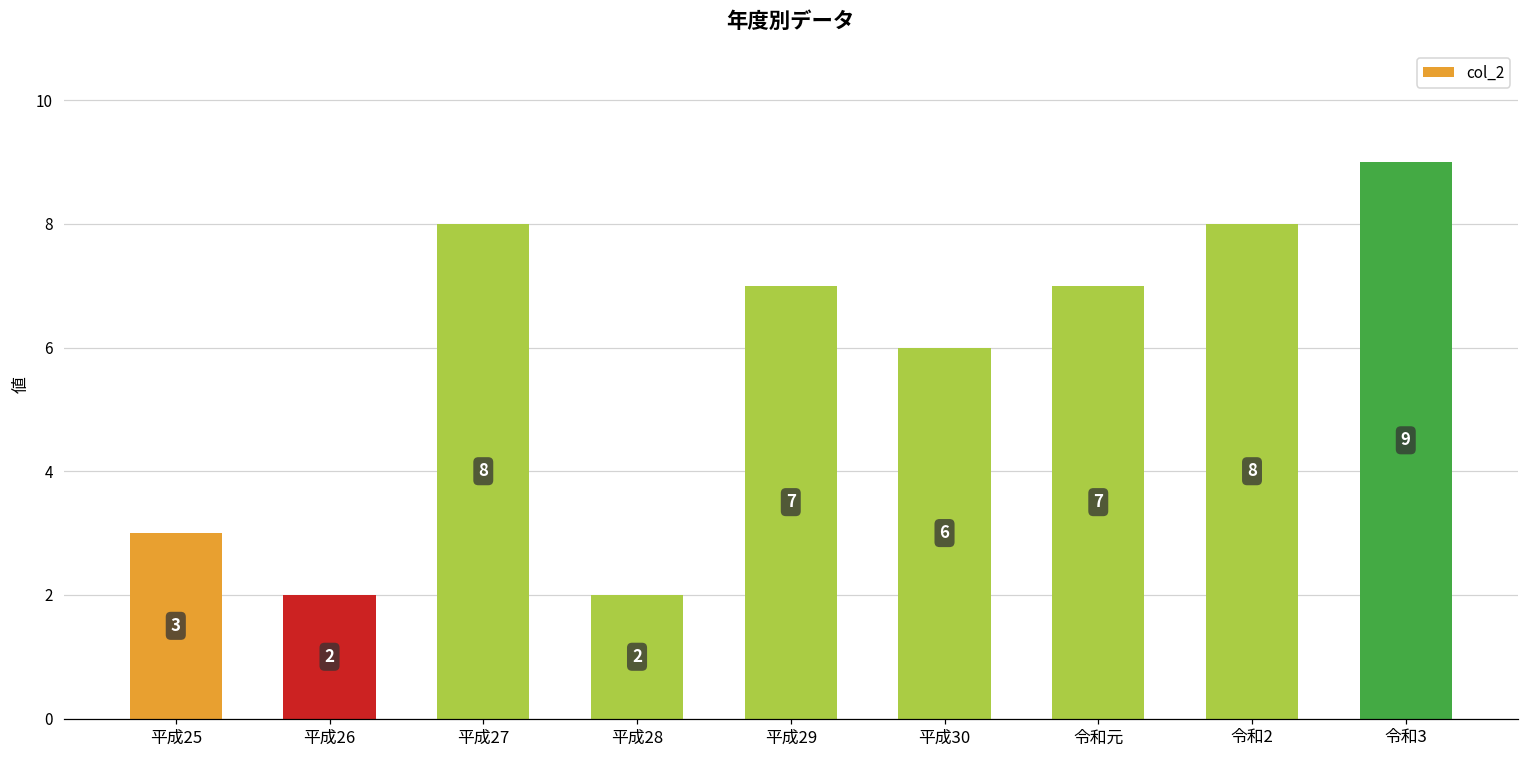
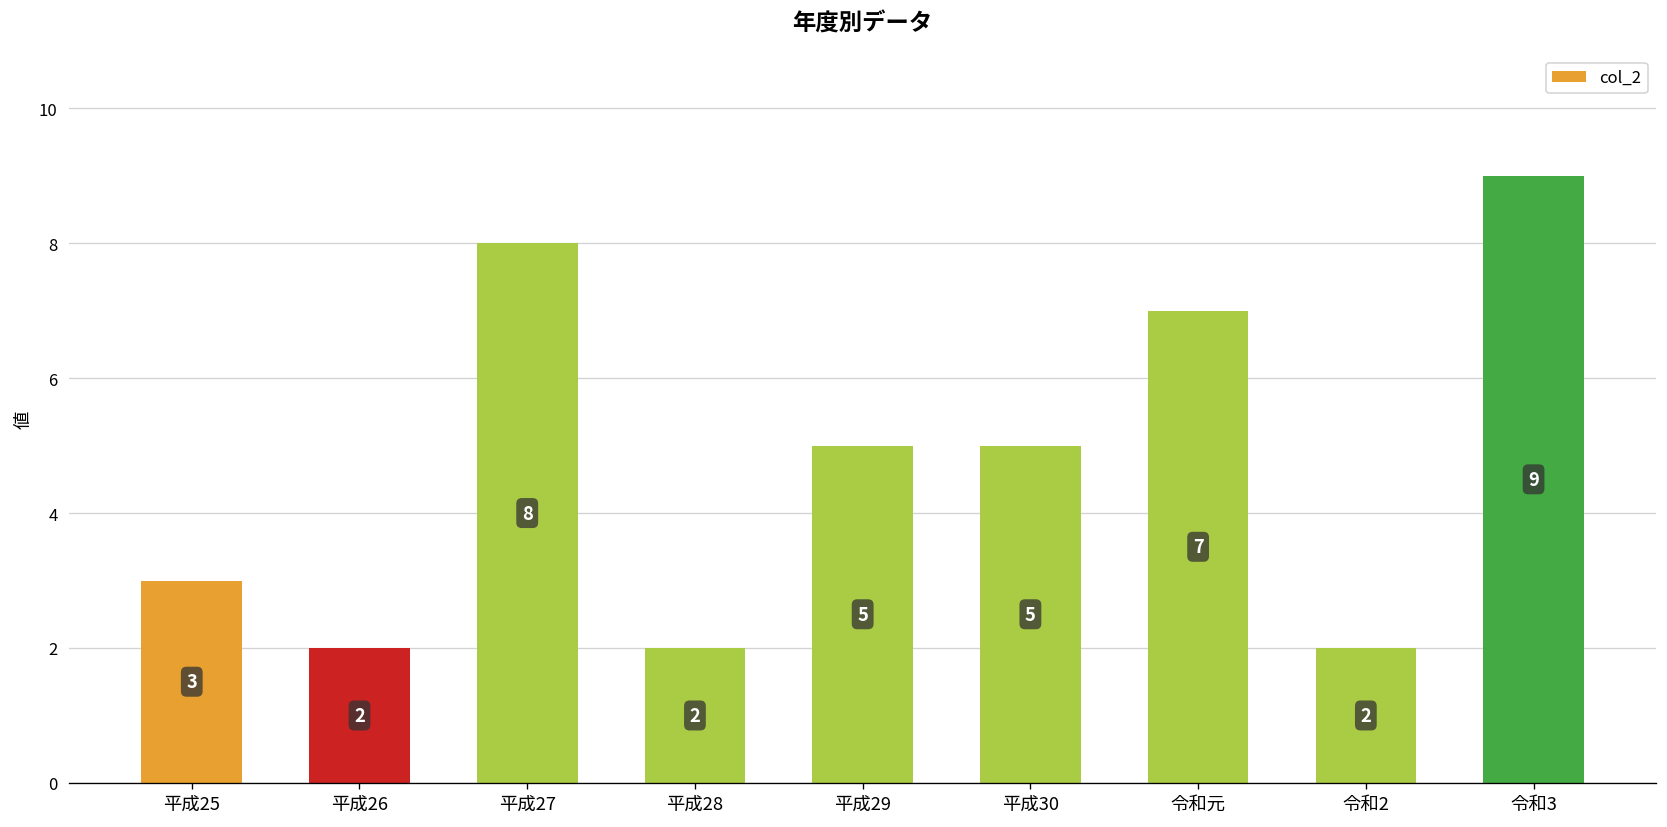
平成29: 7 -> 5
平成30: 6 -> 5
令和2: 8 -> 2
